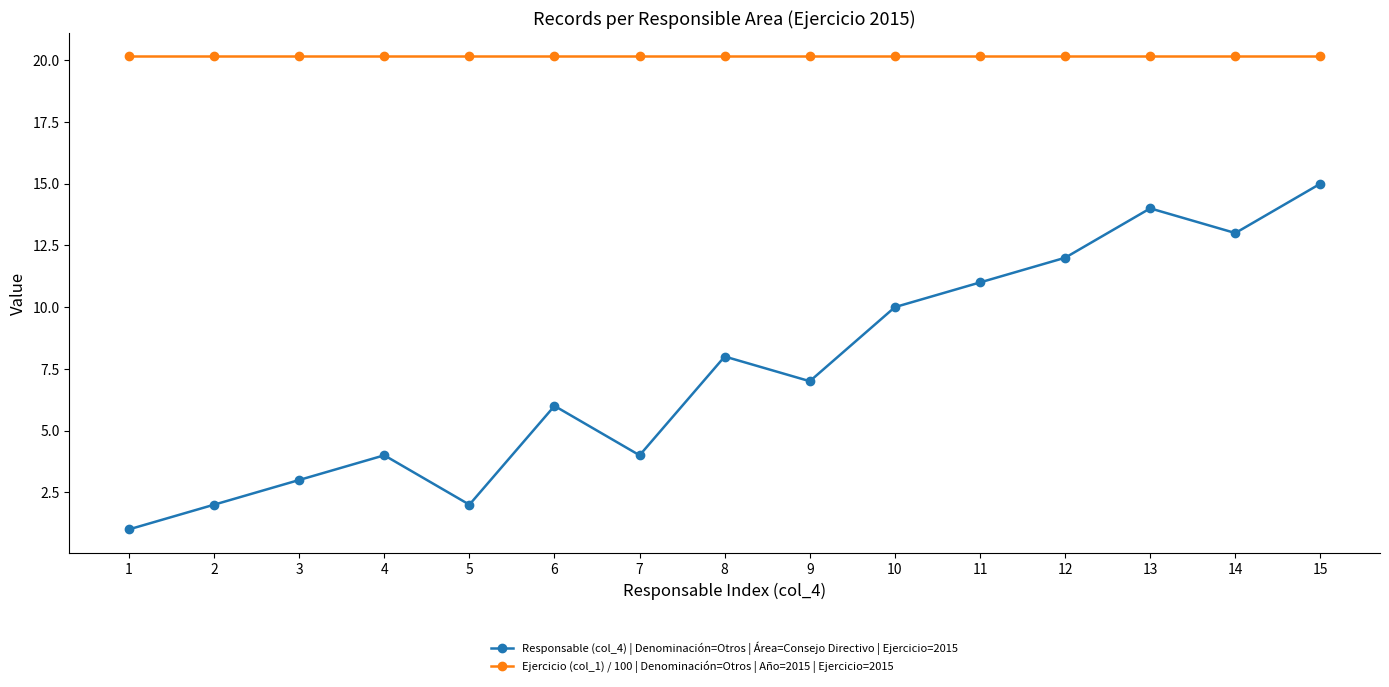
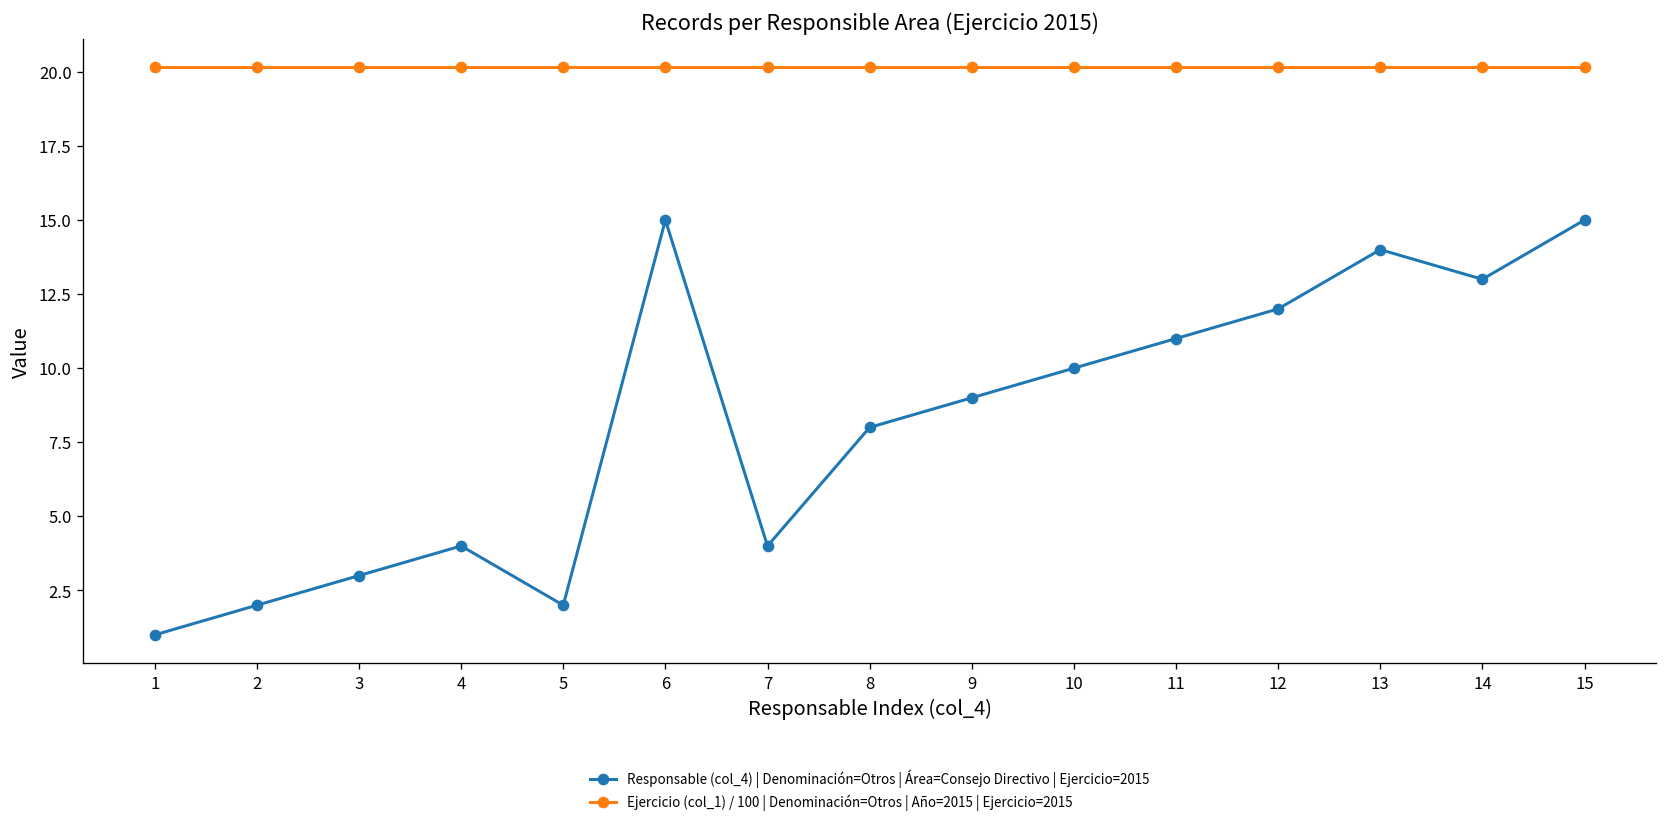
Responsable (col_4) | Denominación=Otros | Área=Consejo Directivo | Ejercicio=2015, 6: 6 -> 15
Responsable (col_4) | Denominación=Otros | Área=Consejo Directivo | Ejercicio=2015, 9: 7 -> 9
